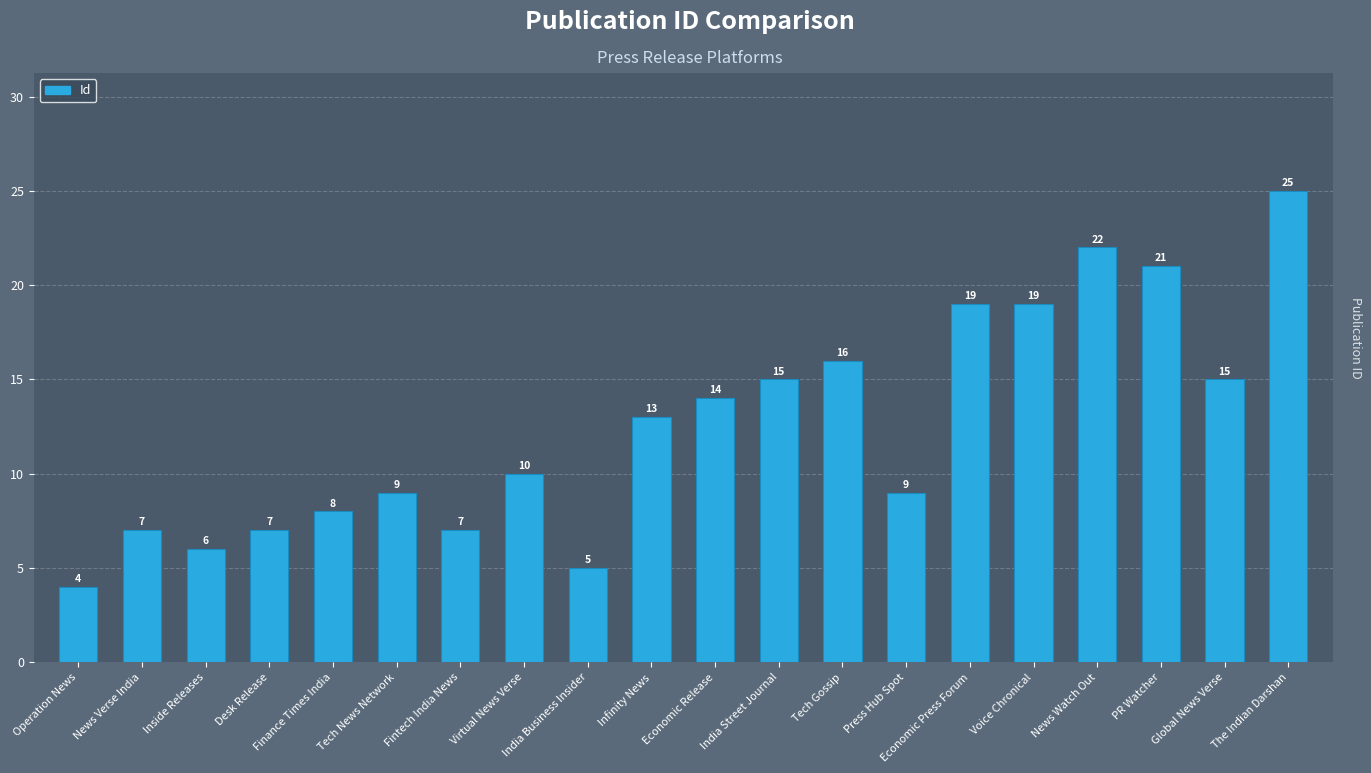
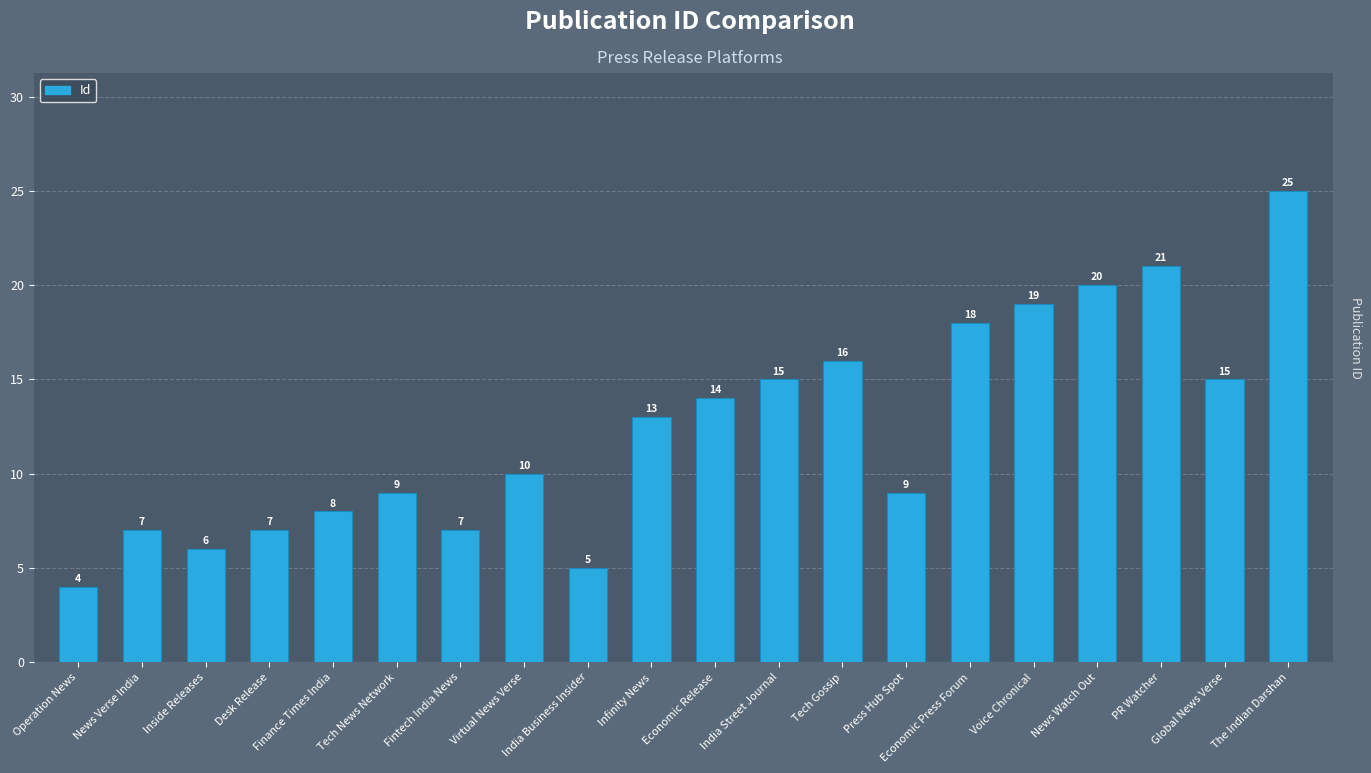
Economic Press Forum: 19 -> 18
News Watch Out: 22 -> 20
